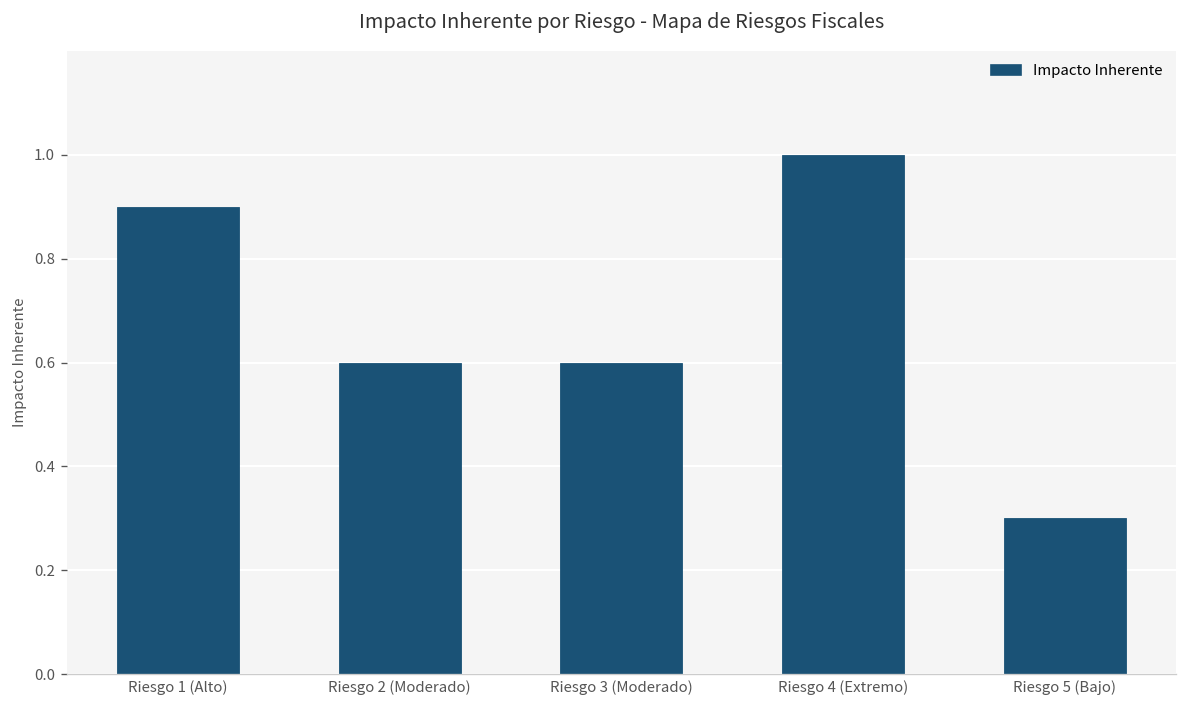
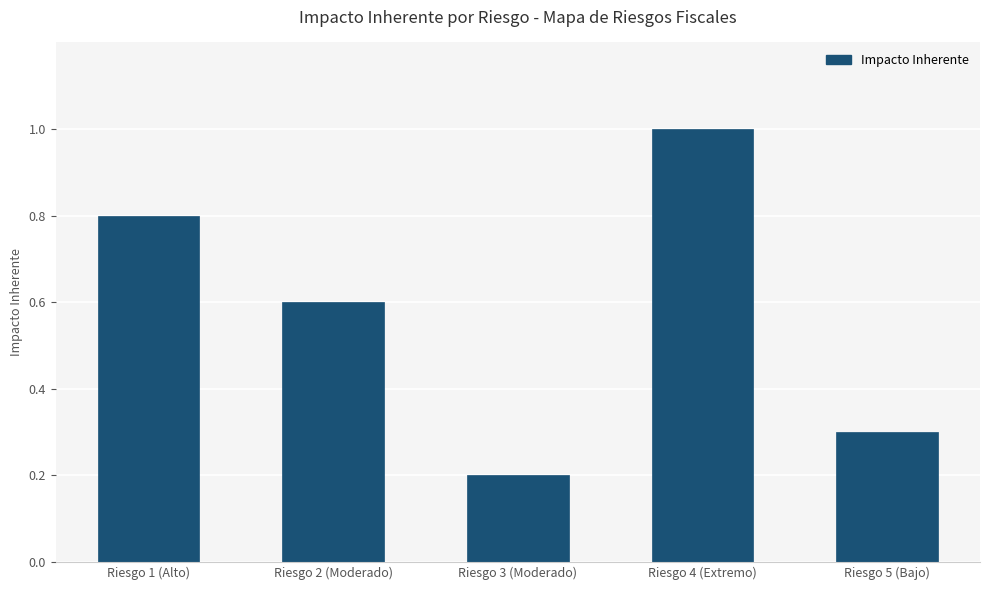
Riesgo 1 (Alto): 0.9 -> 0.8
Riesgo 3 (Moderado): 0.6 -> 0.2
